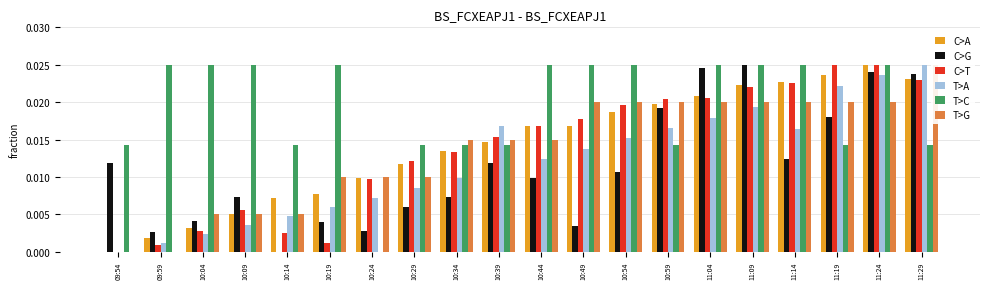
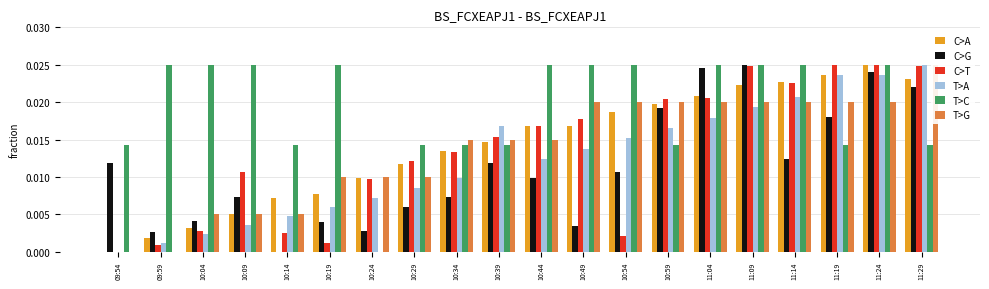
C>T, 10:09: 0.006 -> 0.011
C>T, 10:54: 0.020 -> 0.002
C>T, 11:09: 0.022 -> 0.025
T>A, 11:14: 0.016 -> 0.021
T>A, 11:19: 0.022 -> 0.024
C>G, 11:29: 0.024 -> 0.022
C>T, 11:29: 0.023 -> 0.025
